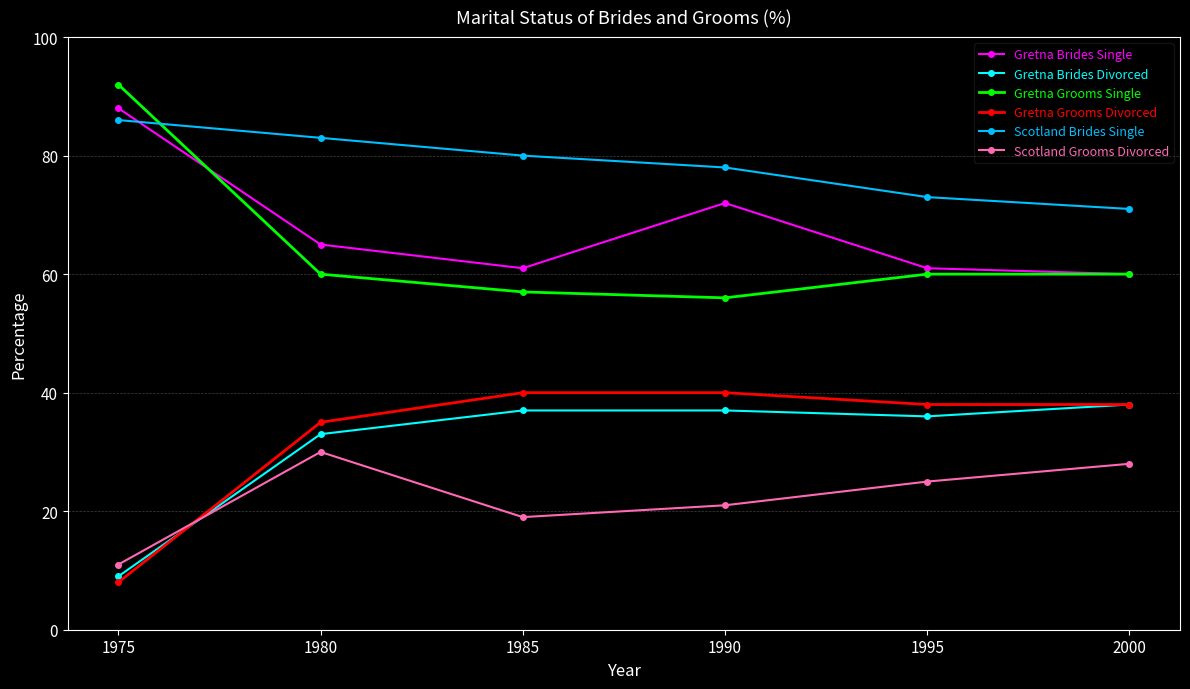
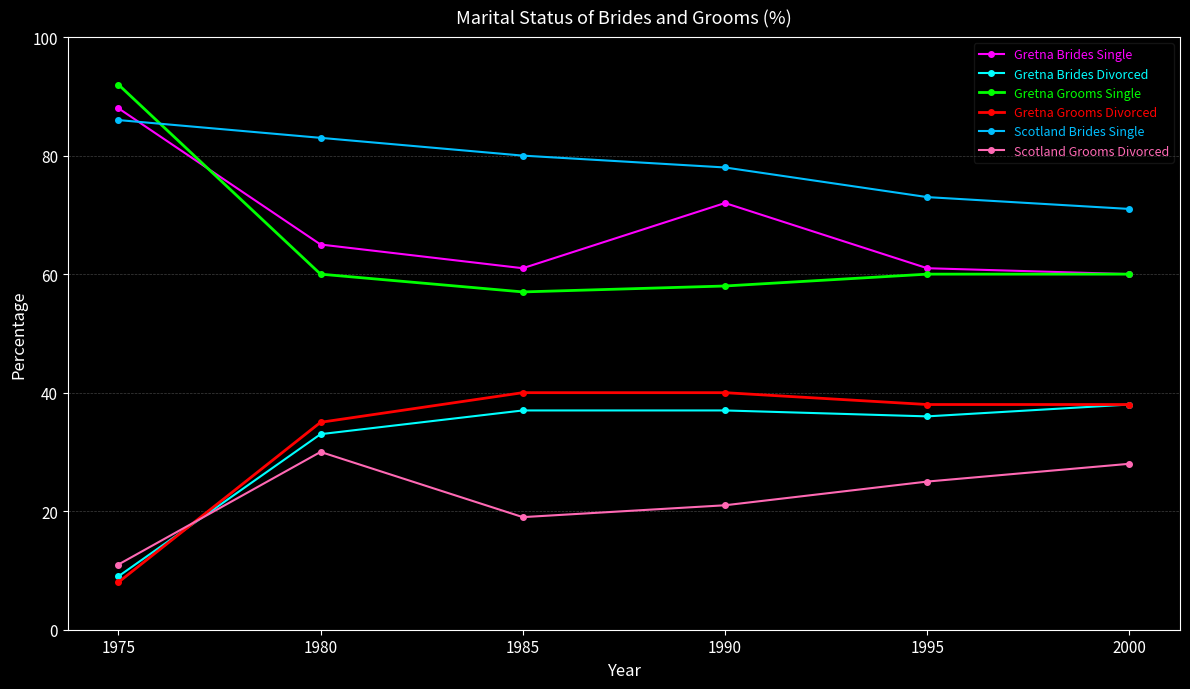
Gretna Grooms Single, 1990: 56 -> 58
